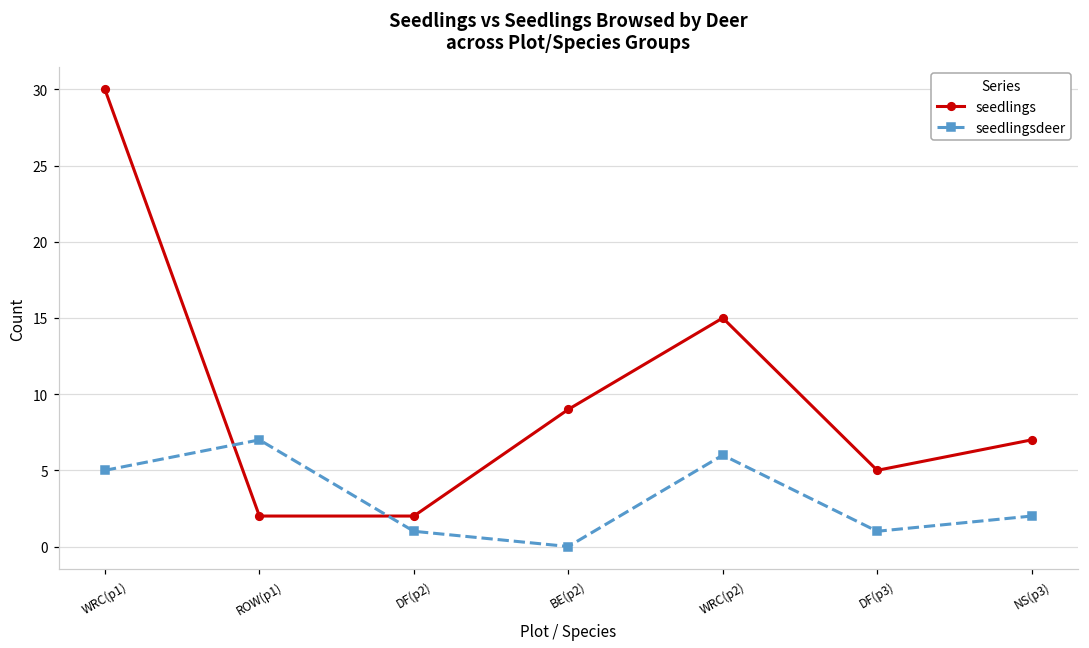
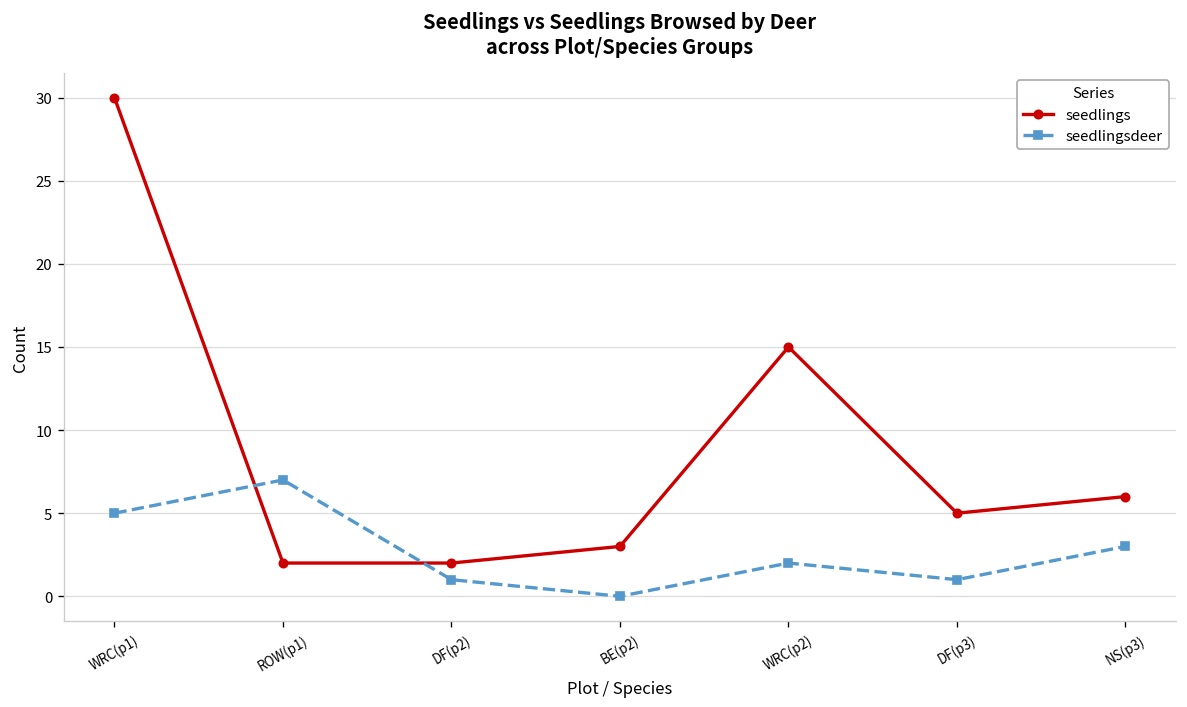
seedlings, BE(p2): 9 -> 3
seedlingsdeer, WRC(p2): 6 -> 2
seedlings, NS(p3): 7 -> 6
seedlingsdeer, NS(p3): 2 -> 3
